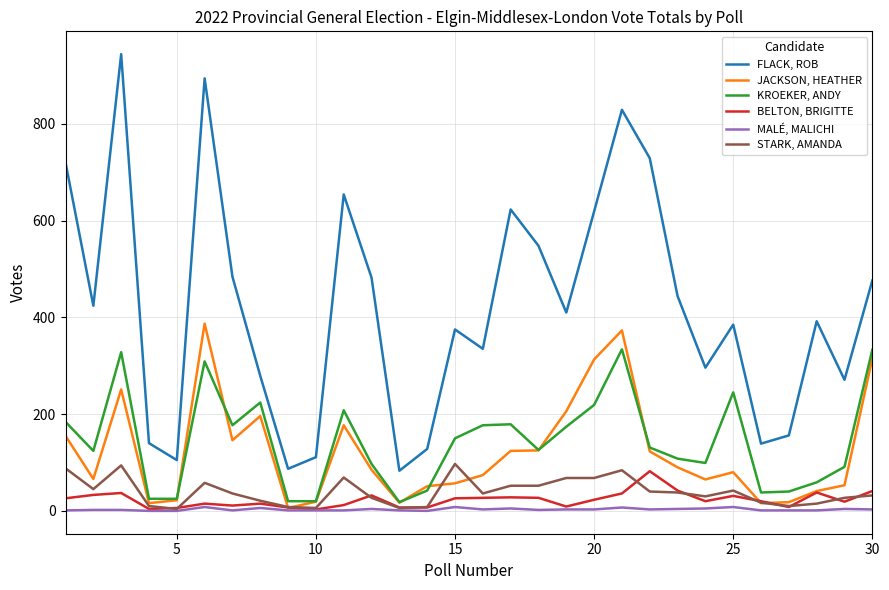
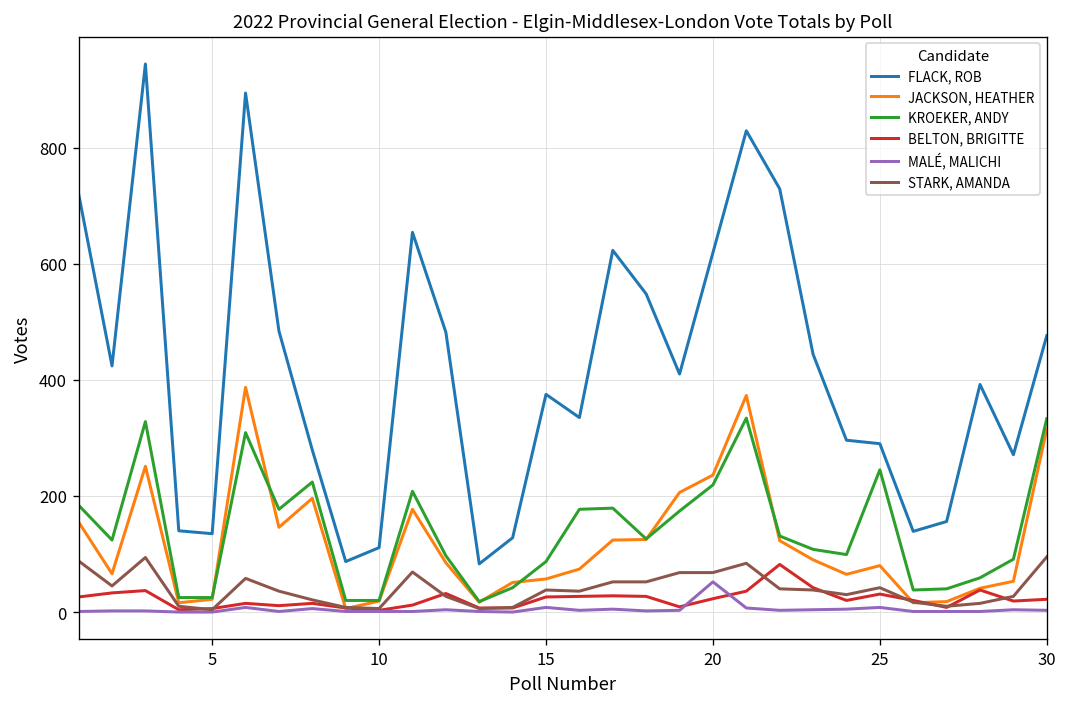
FLACK, ROB, 5: 110 -> 140
KROEKER, ANDY, 15: 150 -> 90
STARK, AMANDA, 15: 100 -> 40
JACKSON, HEATHER, 20: 310 -> 240
MALÉ, MALICHI, 20: 0 -> 50
FLACK, ROB, 25: 390 -> 290
BELTON, BRIGITTE, 30: 40 -> 20
STARK, AMANDA, 30: 30 -> 100
